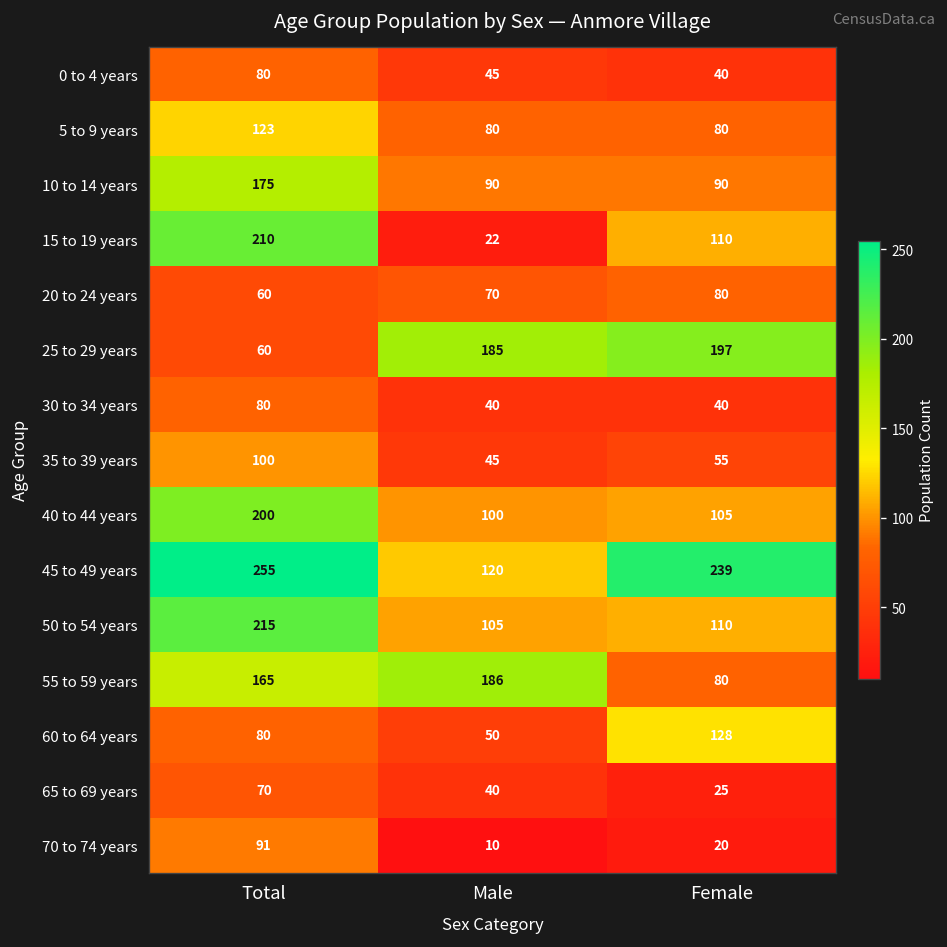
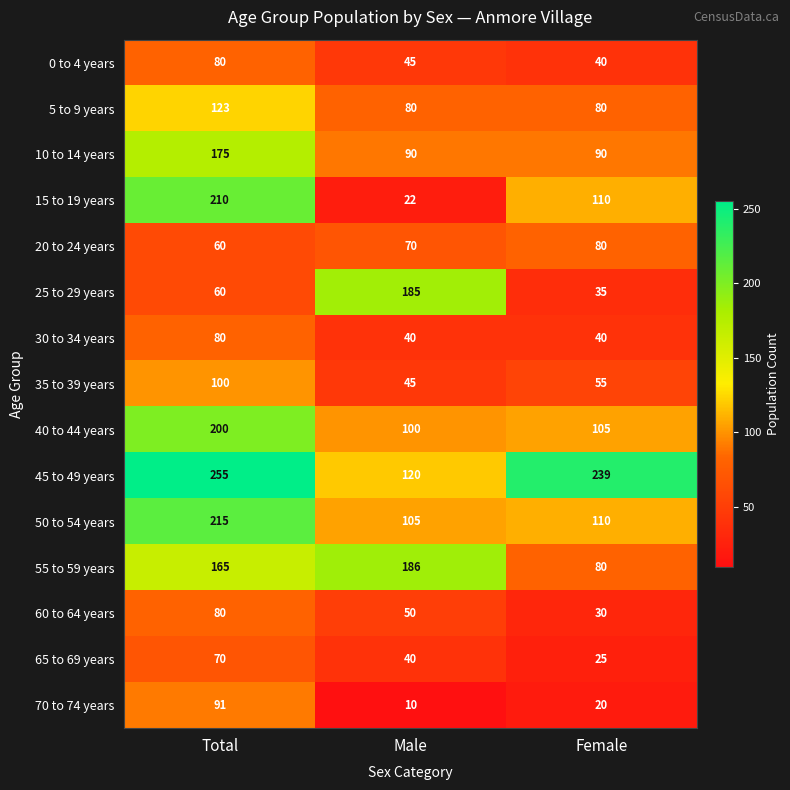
25 to 29 years, Female: 197 -> 35
60 to 64 years, Female: 128 -> 30
